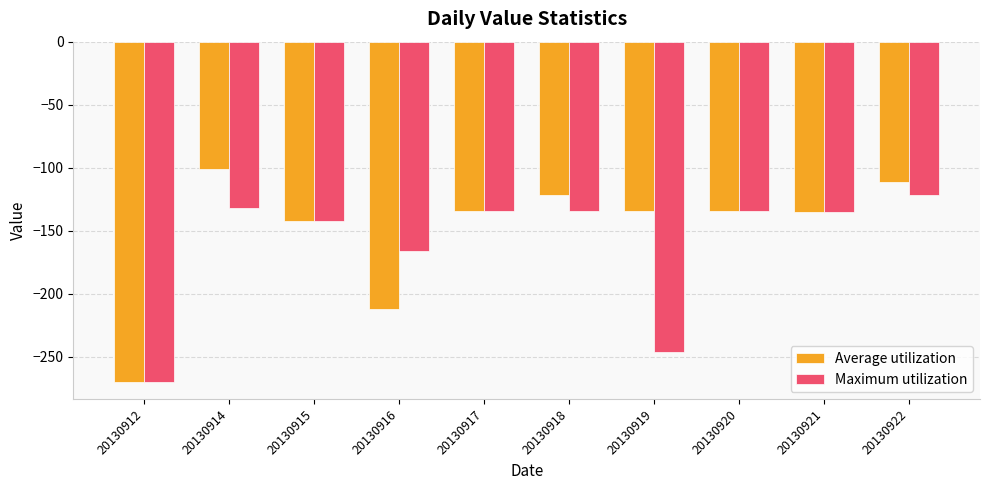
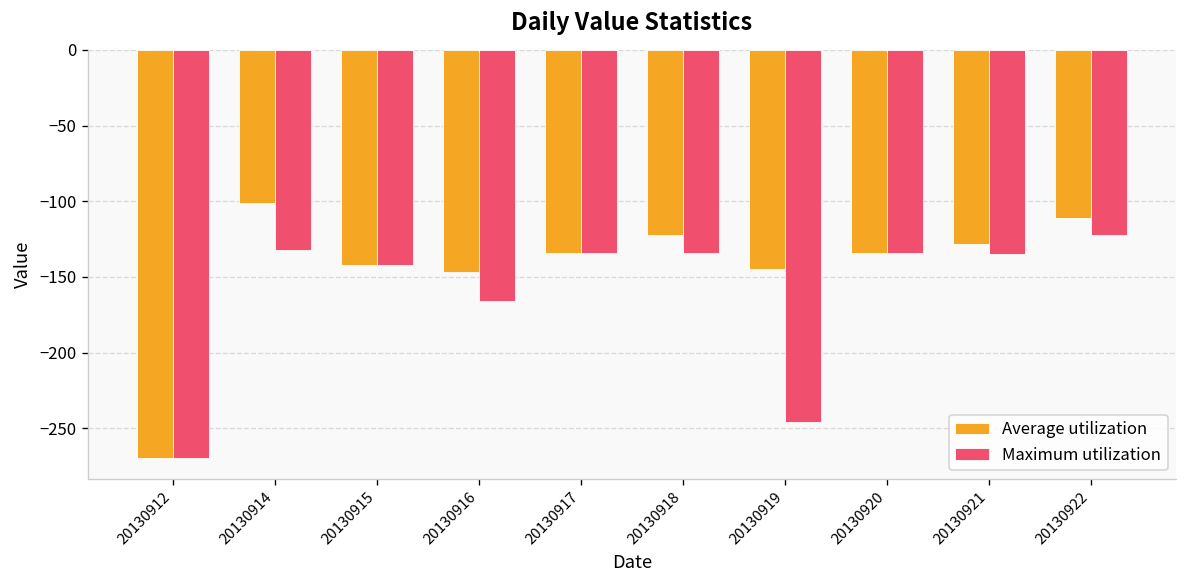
Average utilization, 20130916: -212 -> -147
Average utilization, 20130919: -134 -> -145
Average utilization, 20130921: -135 -> -128
